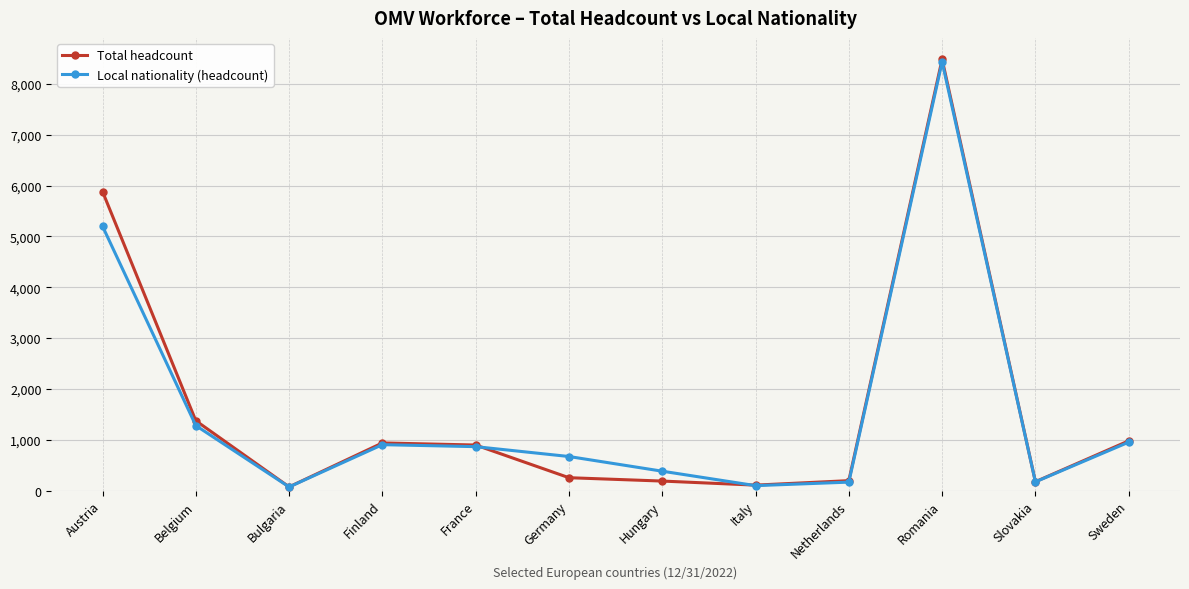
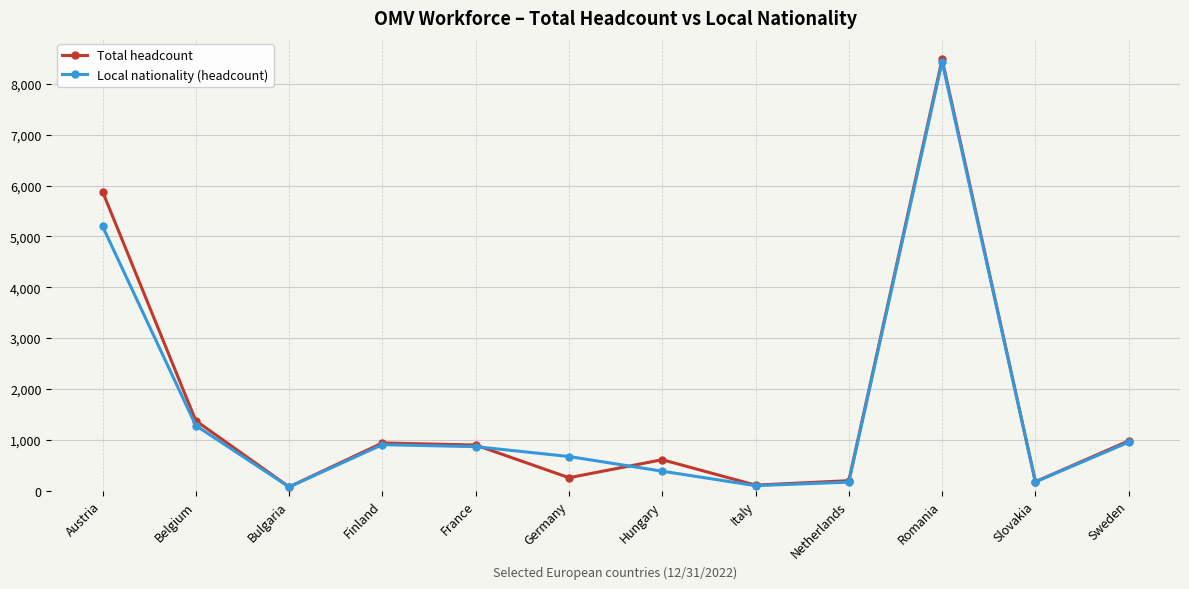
Total headcount, Hungary: 200 -> 600
